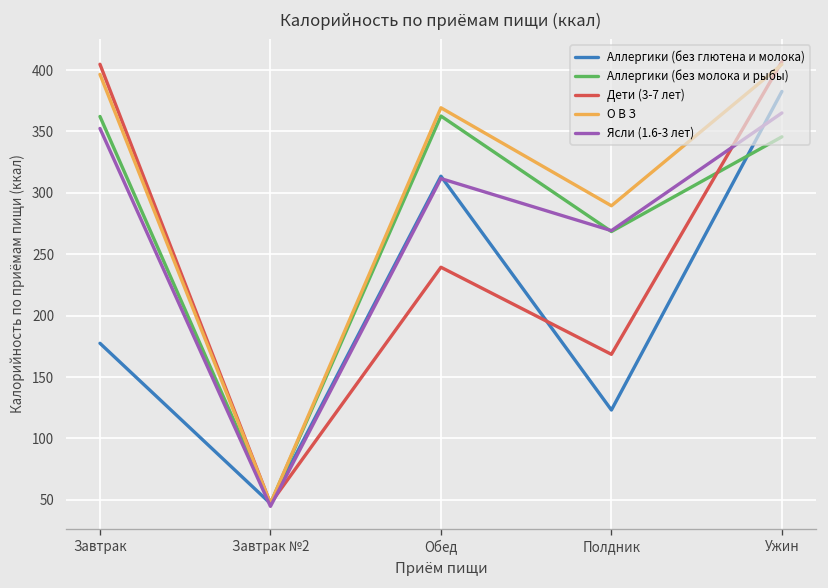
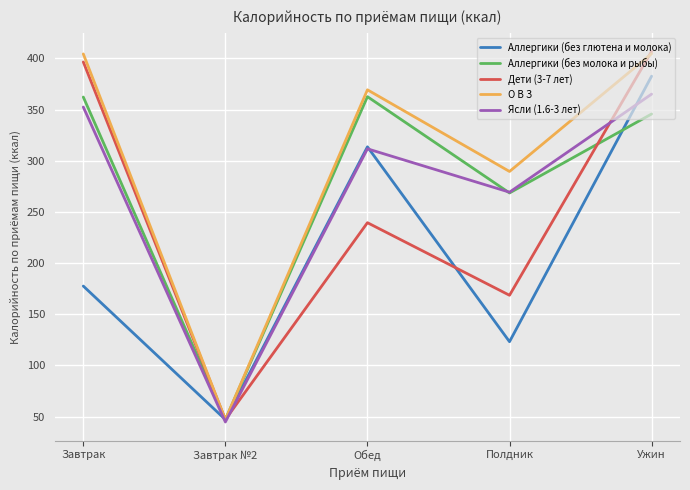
Дети (3-7 лет), Завтрак: 405 -> 397
О В З, Завтрак: 397 -> 404
